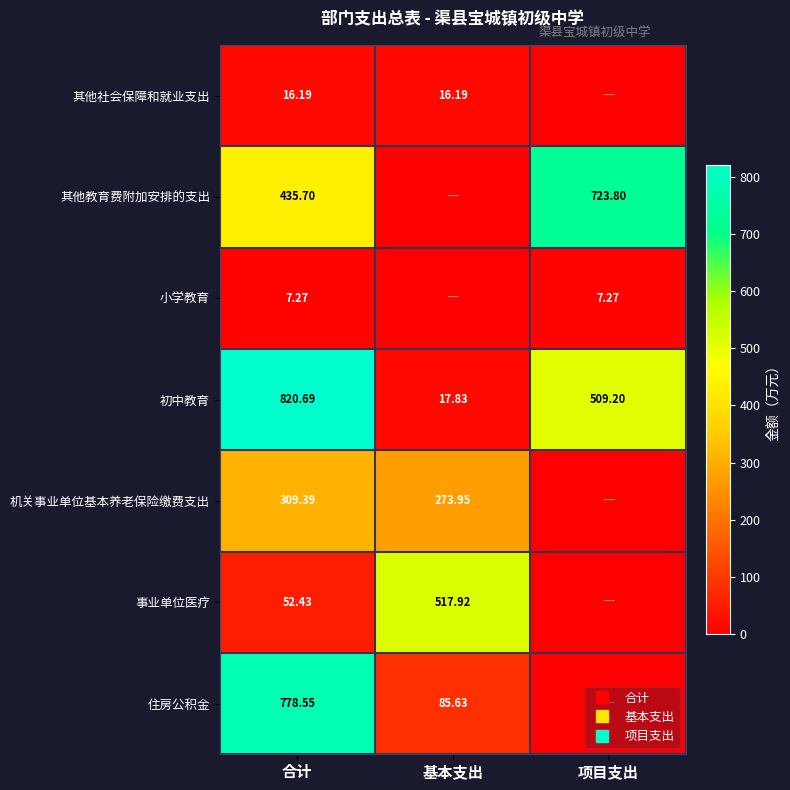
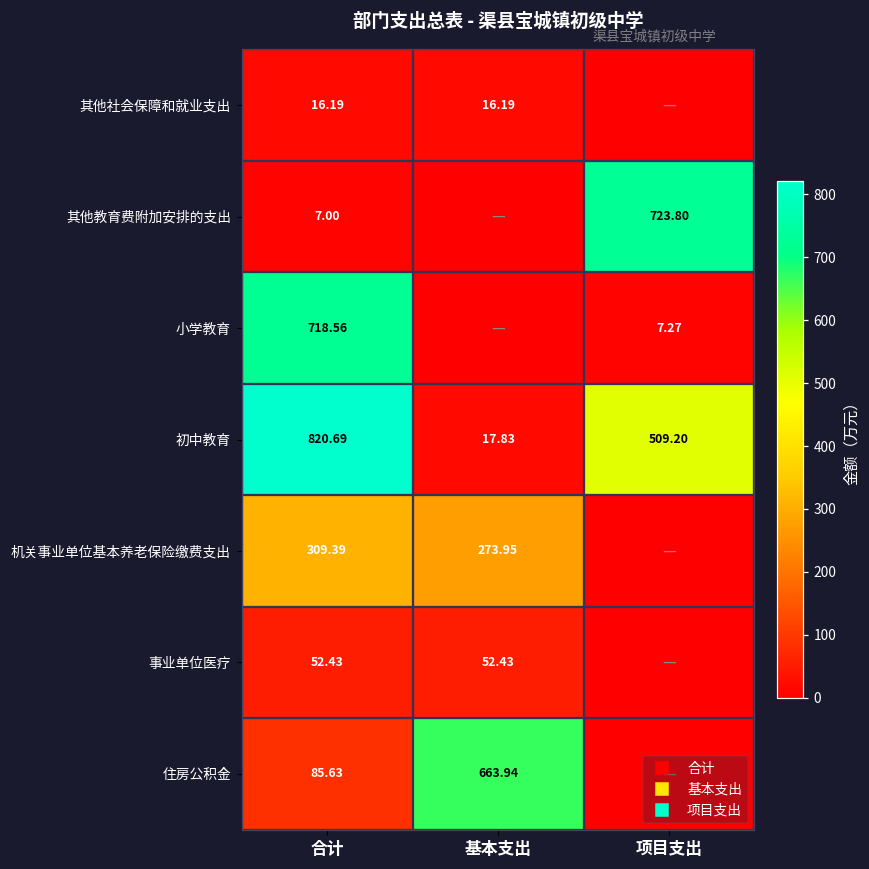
其他教育费附加安排的支出, 合计: 435.70 -> 7.00
小学教育, 合计: 7.27 -> 718.56
事业单位医疗, 基本支出: 517.92 -> 52.43
住房公积金, 合计: 778.55 -> 85.63
住房公积金, 基本支出: 85.63 -> 663.94
